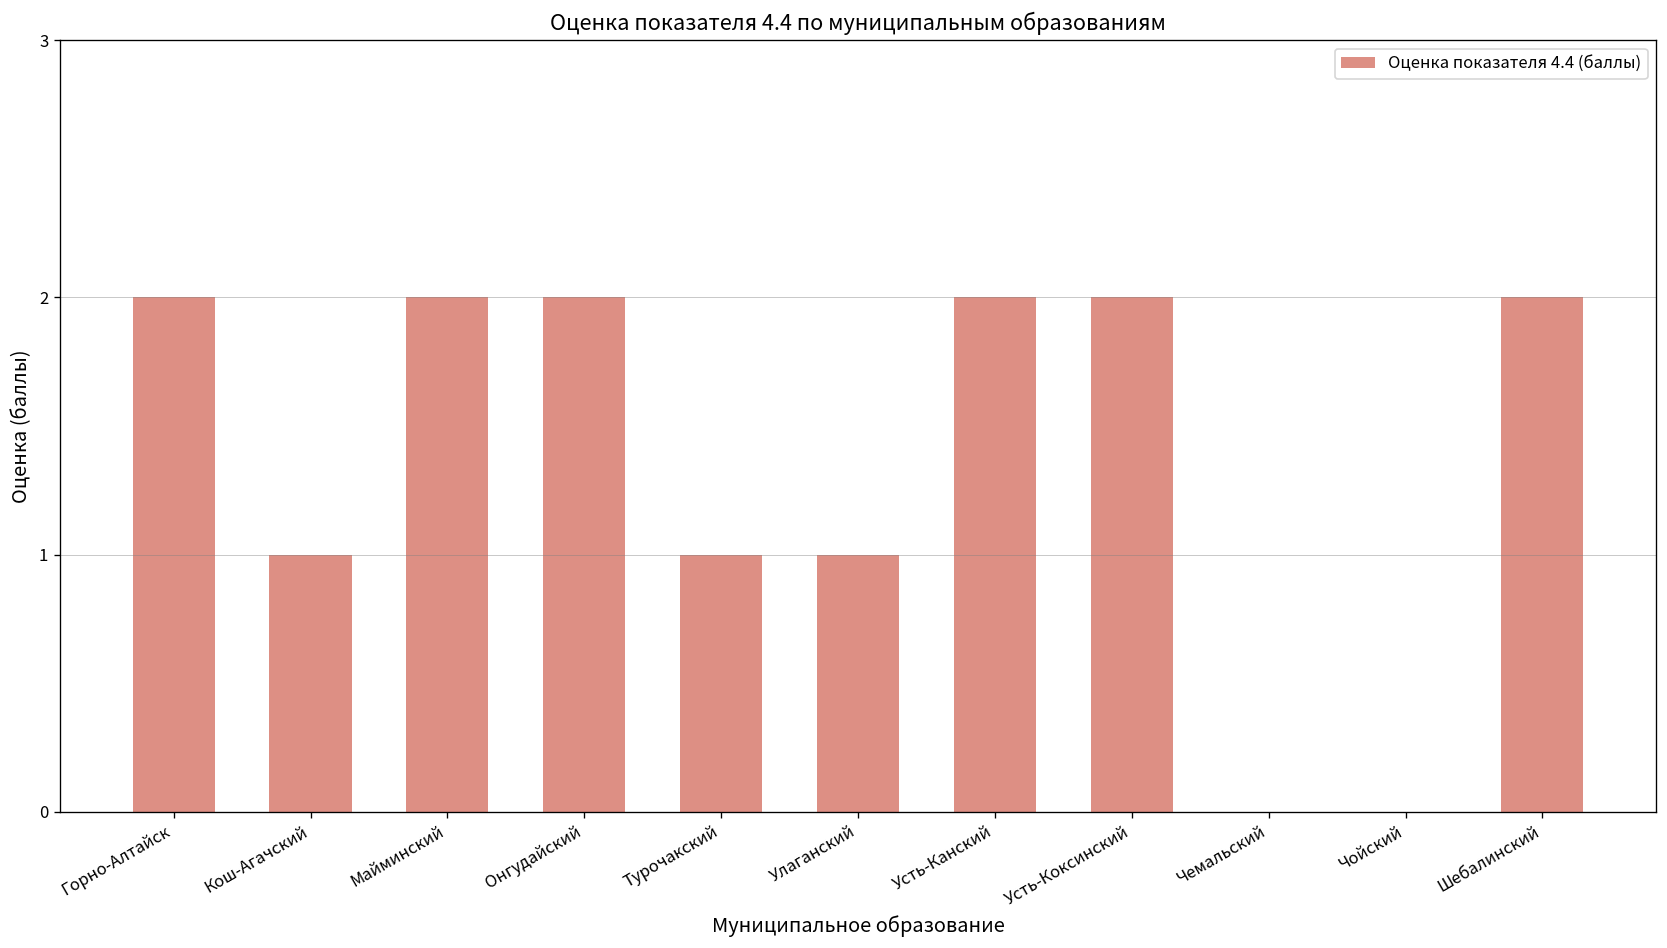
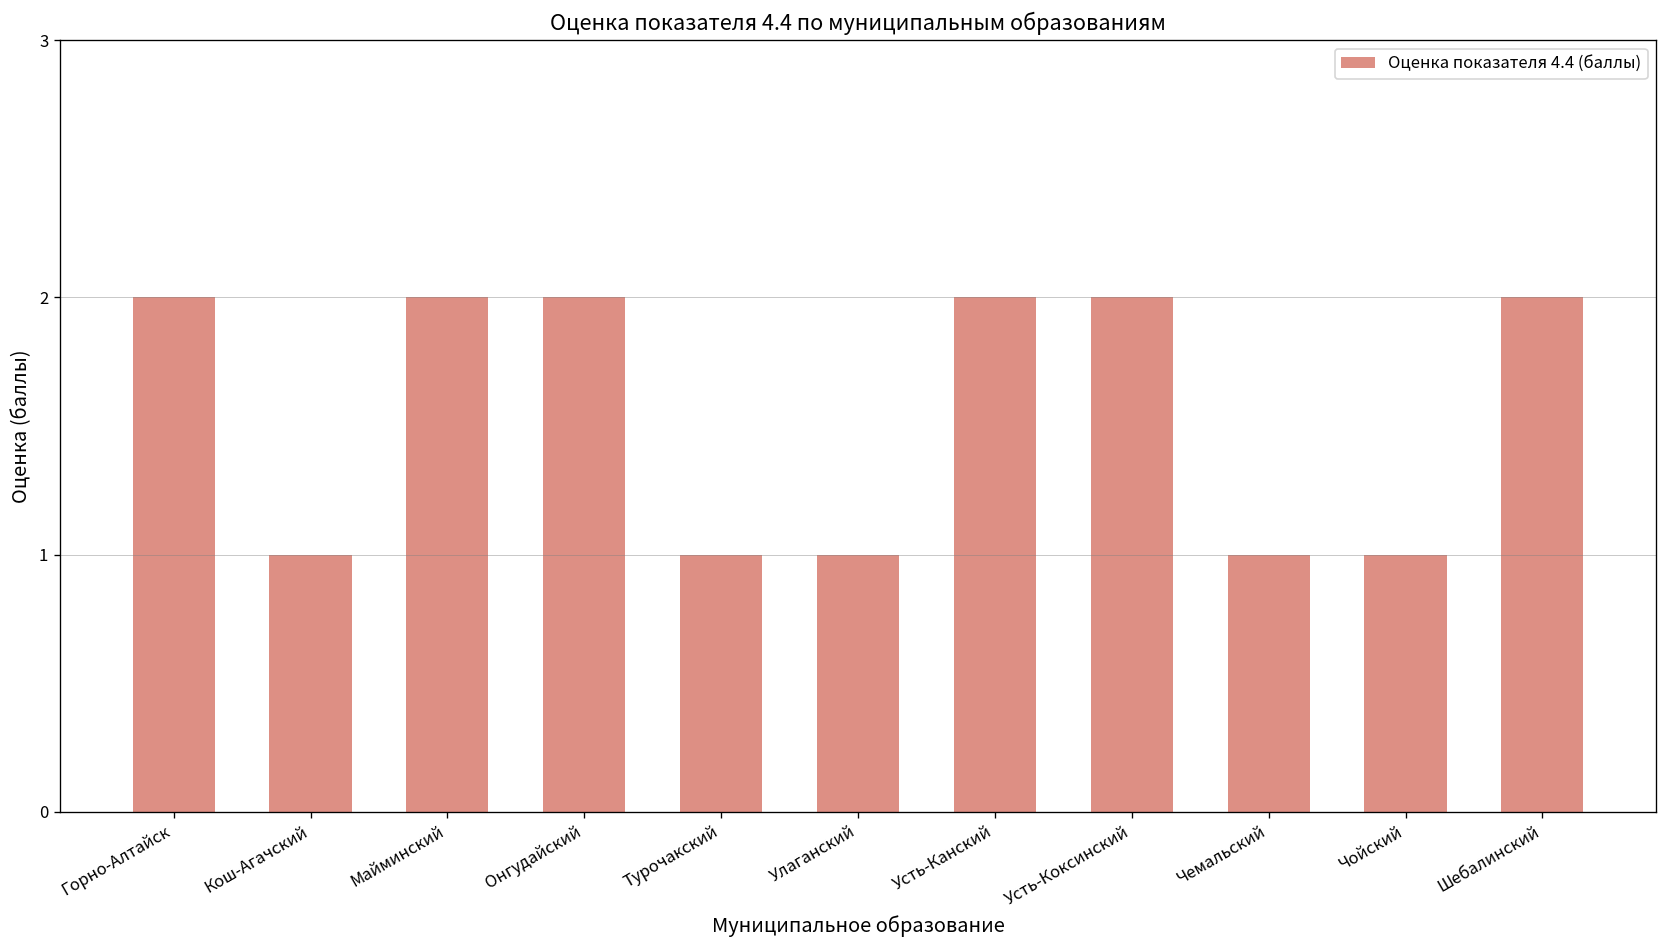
Чемальский: 0 -> 1
Чойский: 0 -> 1
